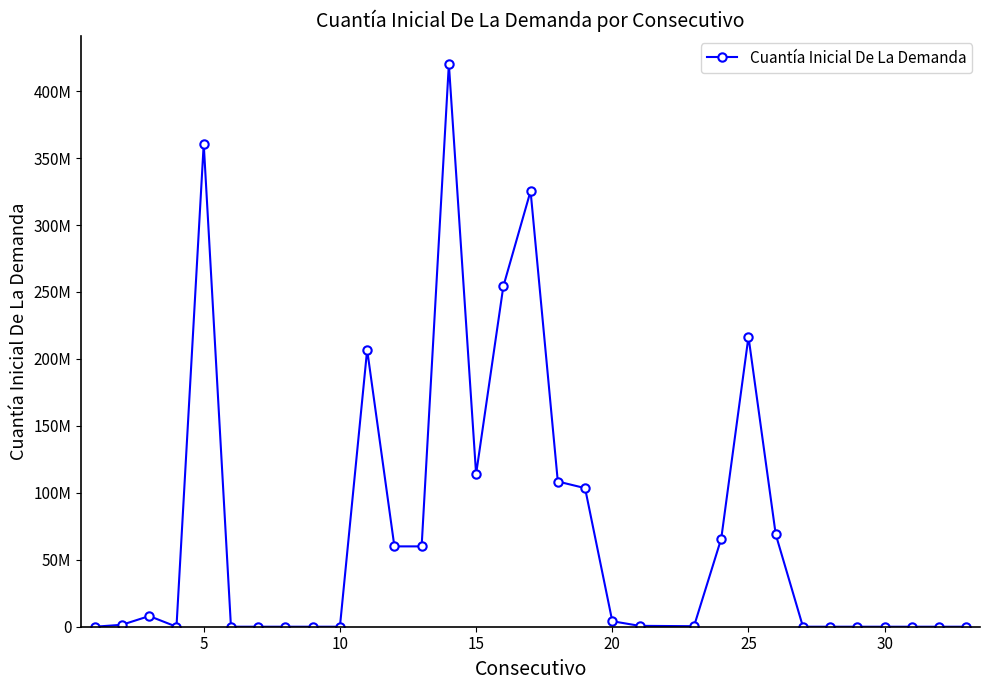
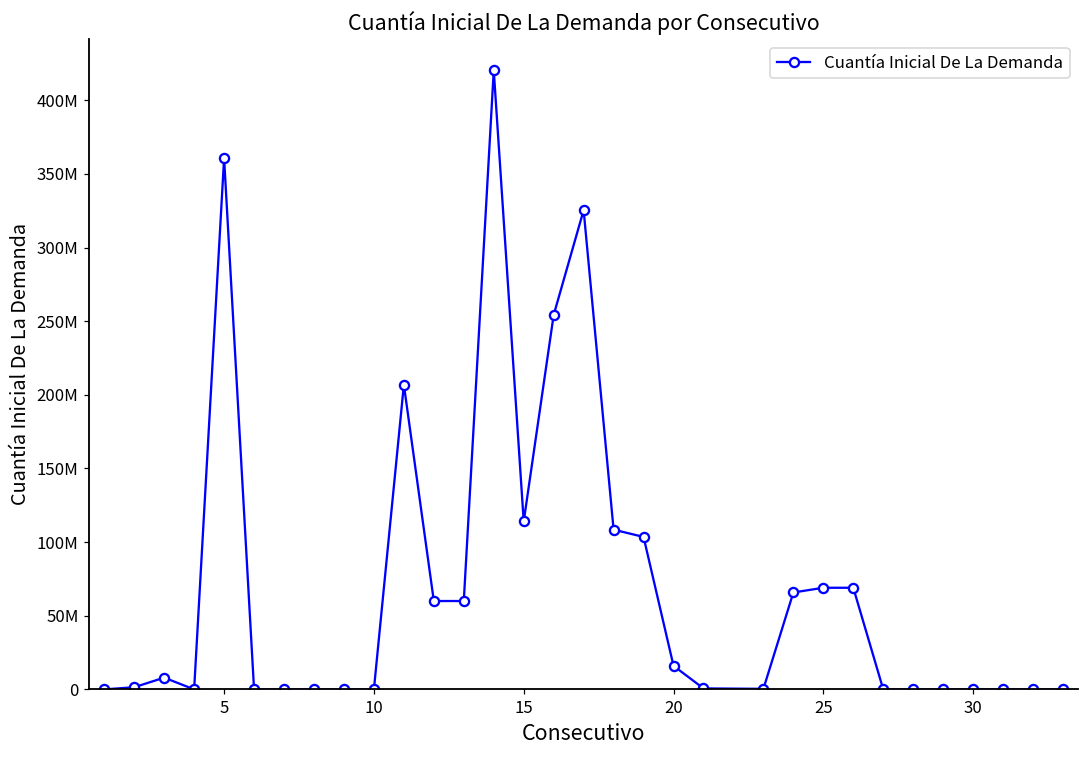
20: 4000000 -> 16000000
25: 217000000 -> 69000000
